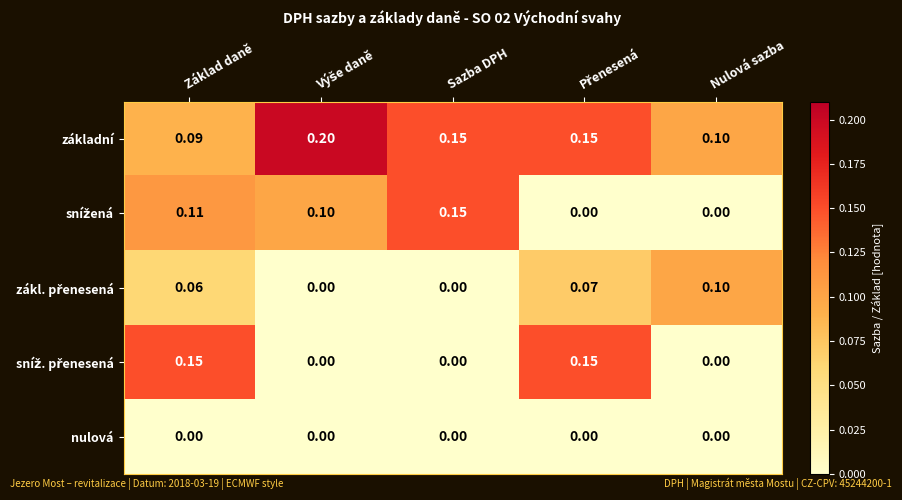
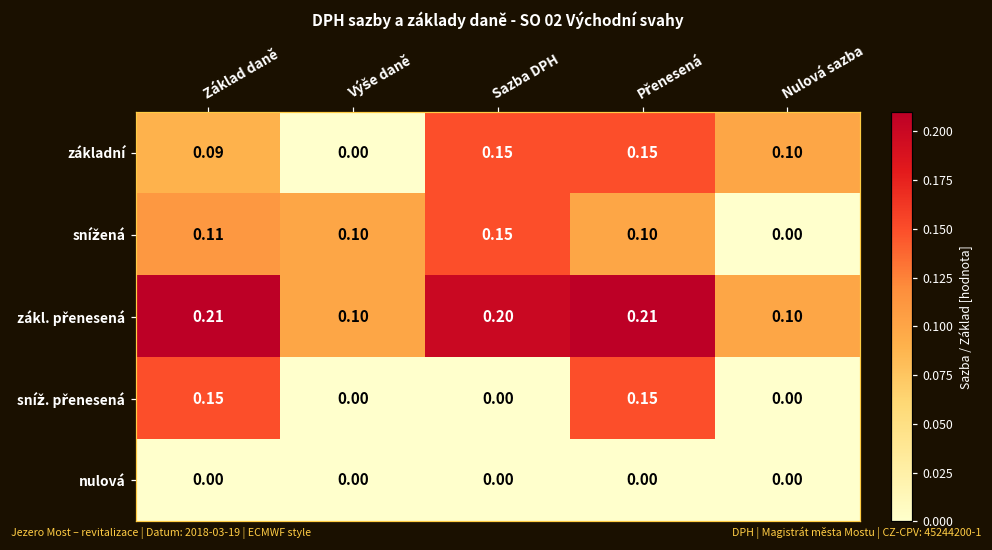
základní, Výše daně: 0.20 -> 0.00
snížená, Přenesená: 0.00 -> 0.10
zákl. přenesená, Základ daně: 0.06 -> 0.21
zákl. přenesená, Výše daně: 0.00 -> 0.10
zákl. přenesená, Sazba DPH: 0.00 -> 0.20
zákl. přenesená, Přenesená: 0.07 -> 0.21
